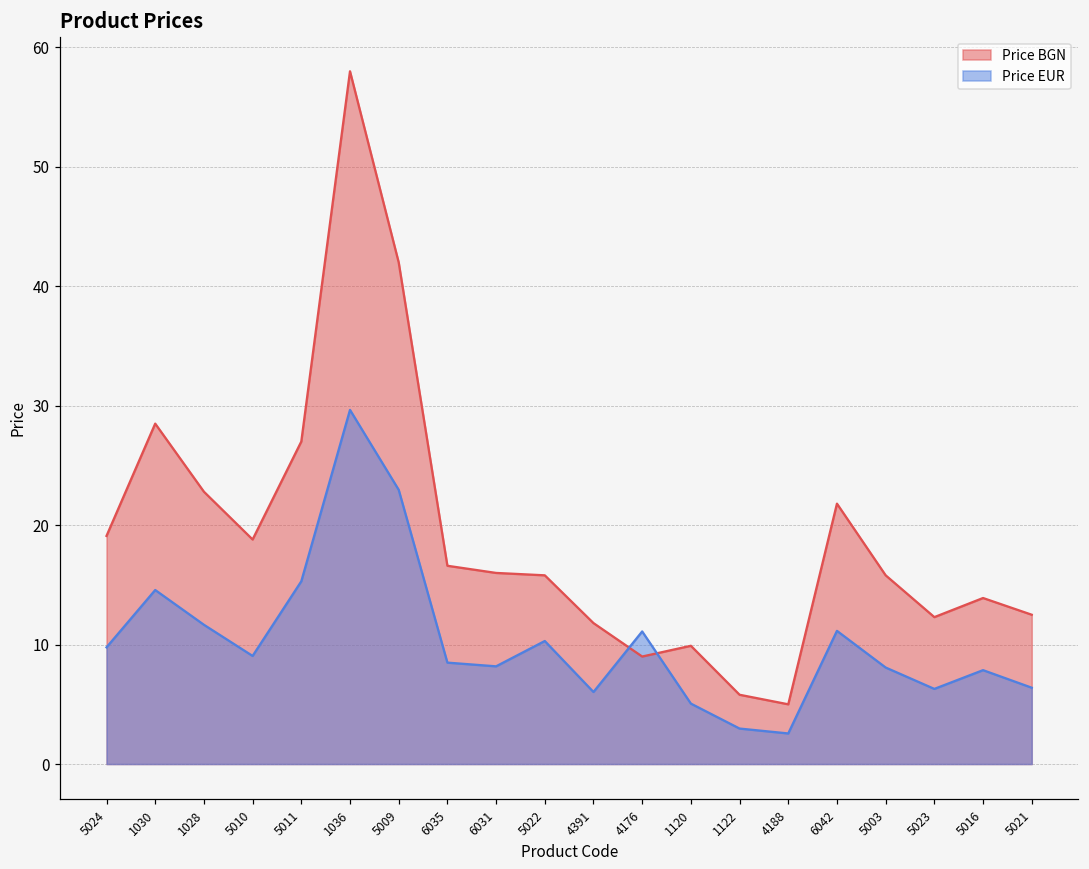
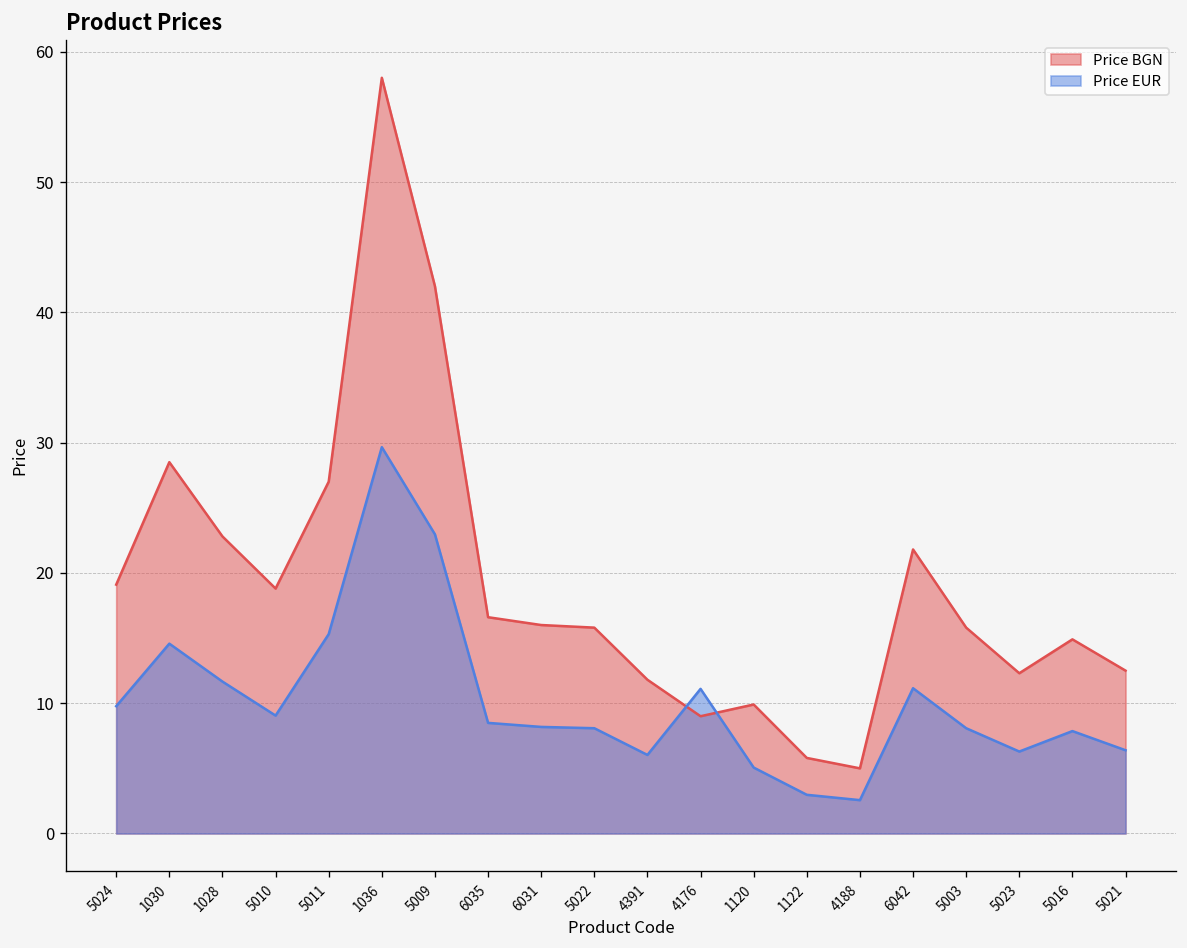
Price EUR, 5022: 10.3 -> 8.1
Price BGN, 5016: 13.9 -> 14.9
